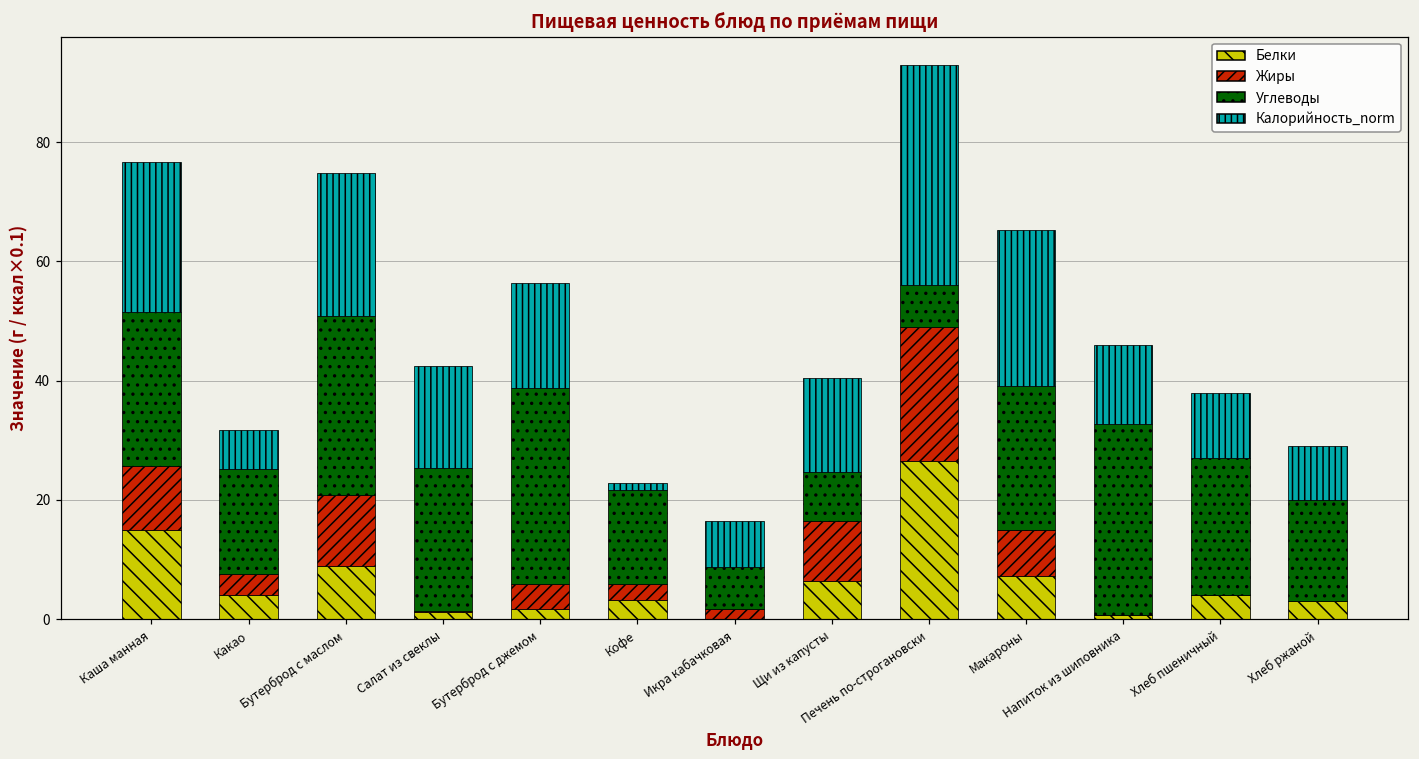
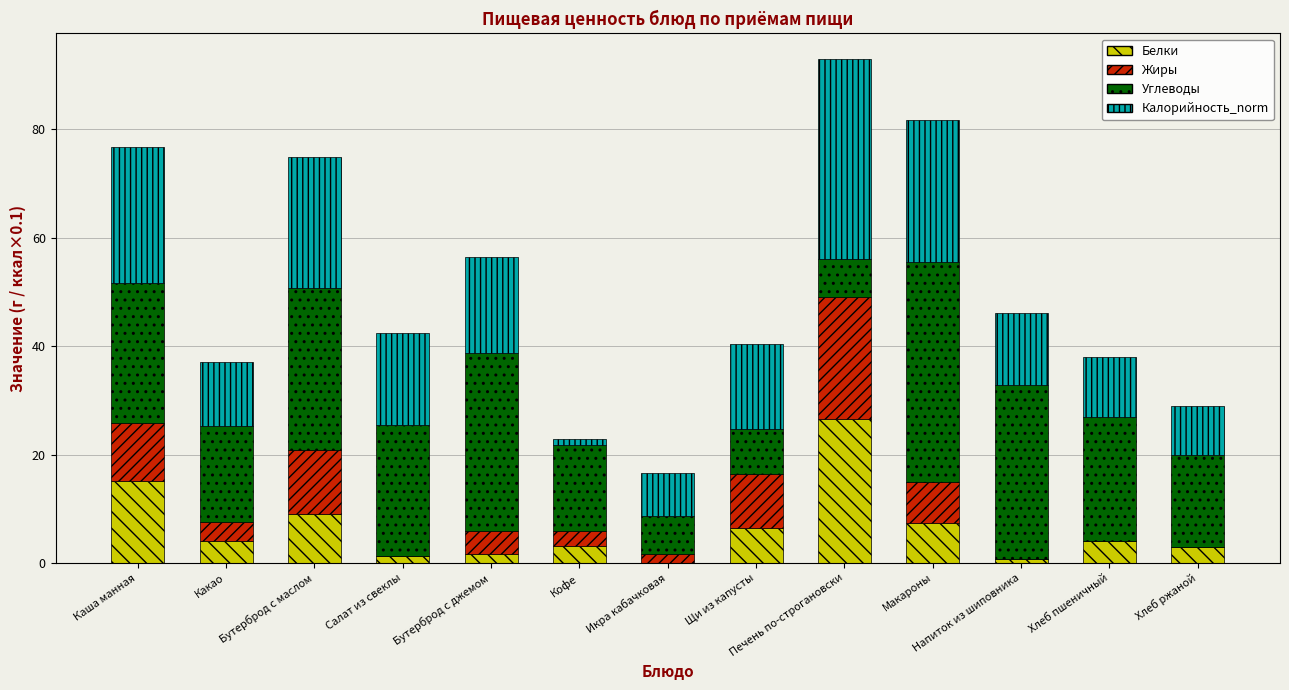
Калорийность_norm, Какао: 7 -> 12
Углеводы, Макароны: 24 -> 41
